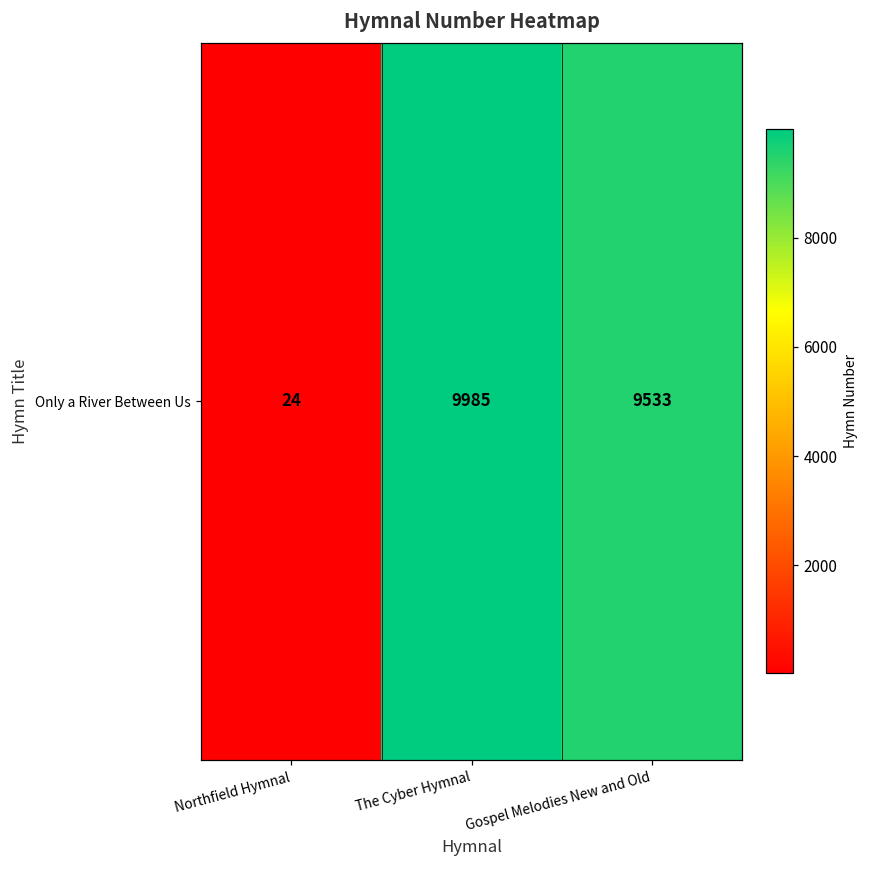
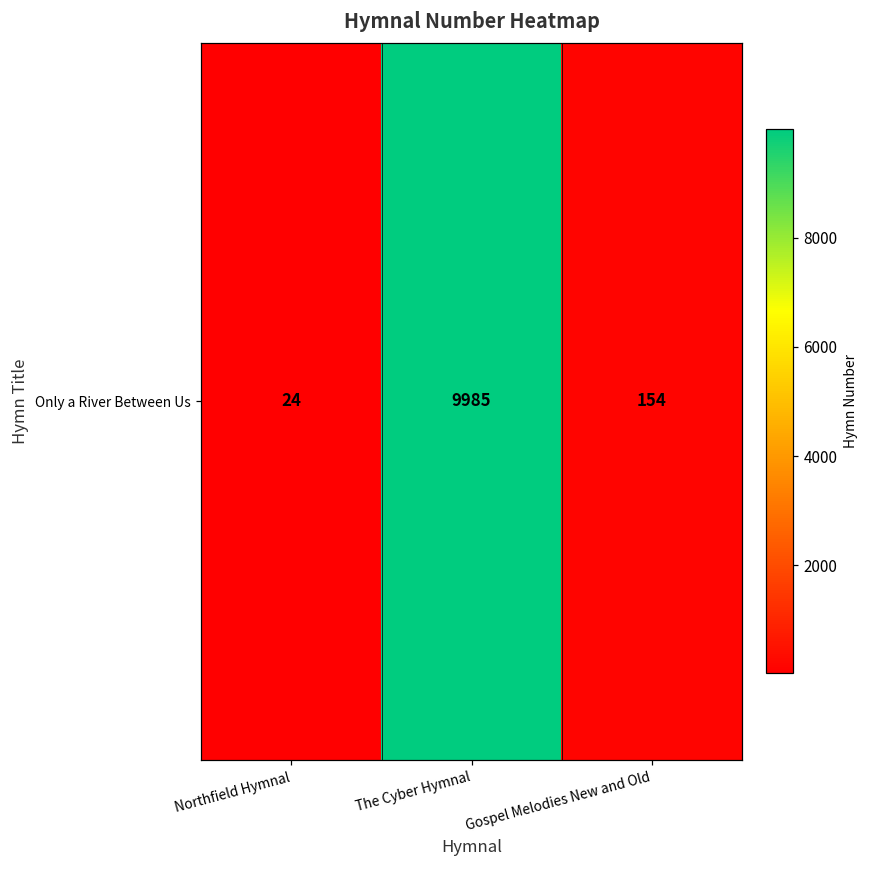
Only a River Between Us, Gospel Melodies New and Old: 9533 -> 154
